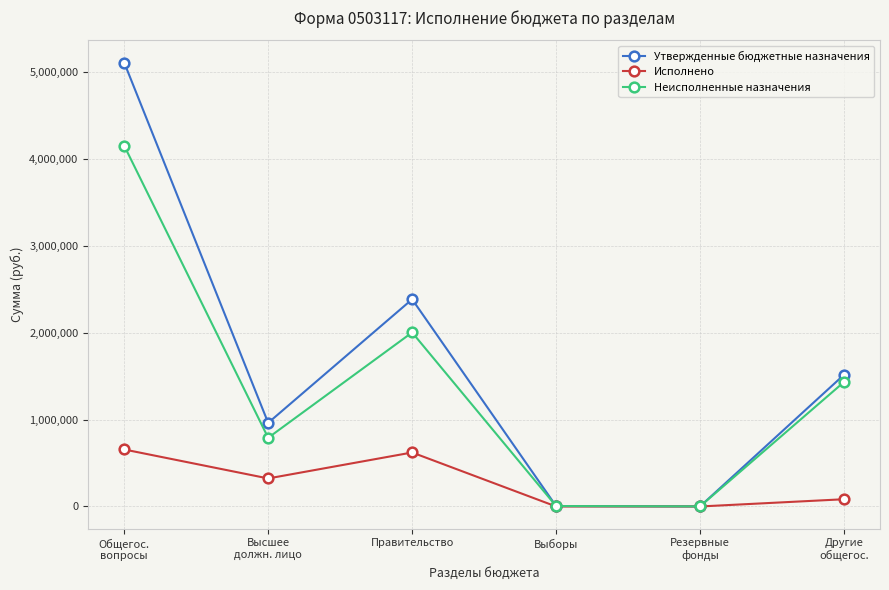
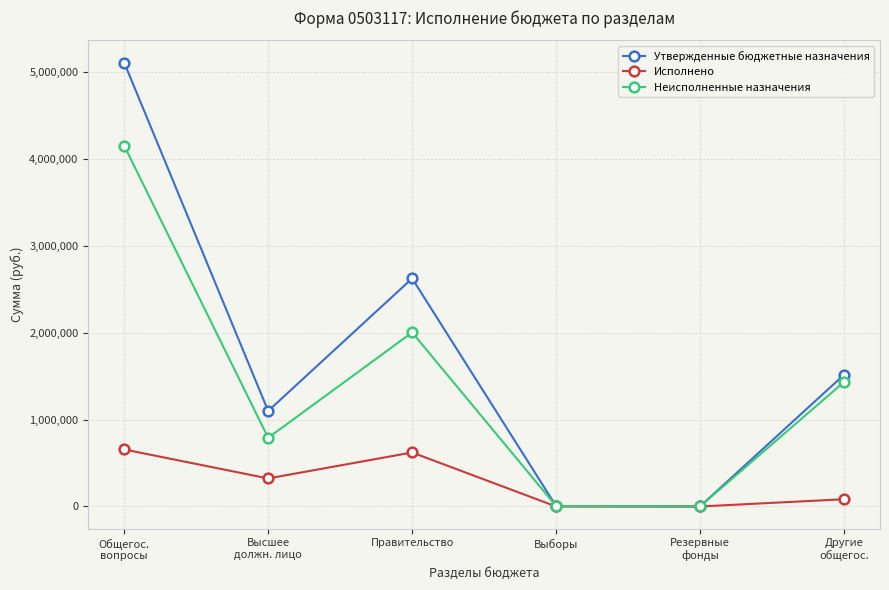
Утвержденные бюджетные назначения, Высшее должн. лицо: 1,000,000 -> 1,100,000
Утвержденные бюджетные назначения, Правительство: 2,400,000 -> 2,600,000
